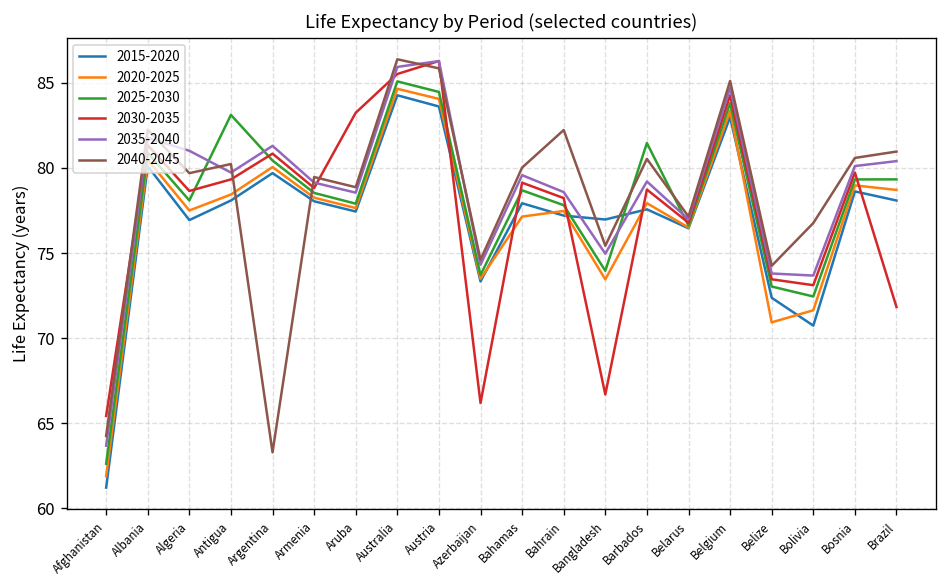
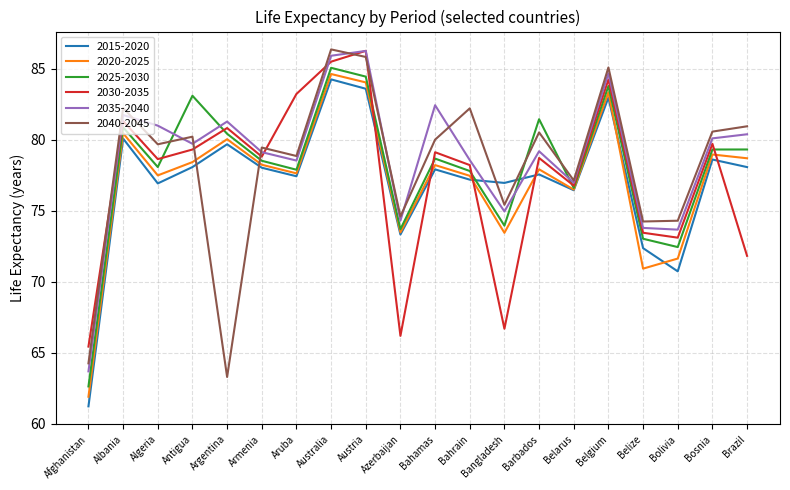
2020-2025, Bahamas: 77.1 -> 78.2
2035-2040, Bahamas: 79.6 -> 82.4
2040-2045, Bolivia: 76.8 -> 74.3
